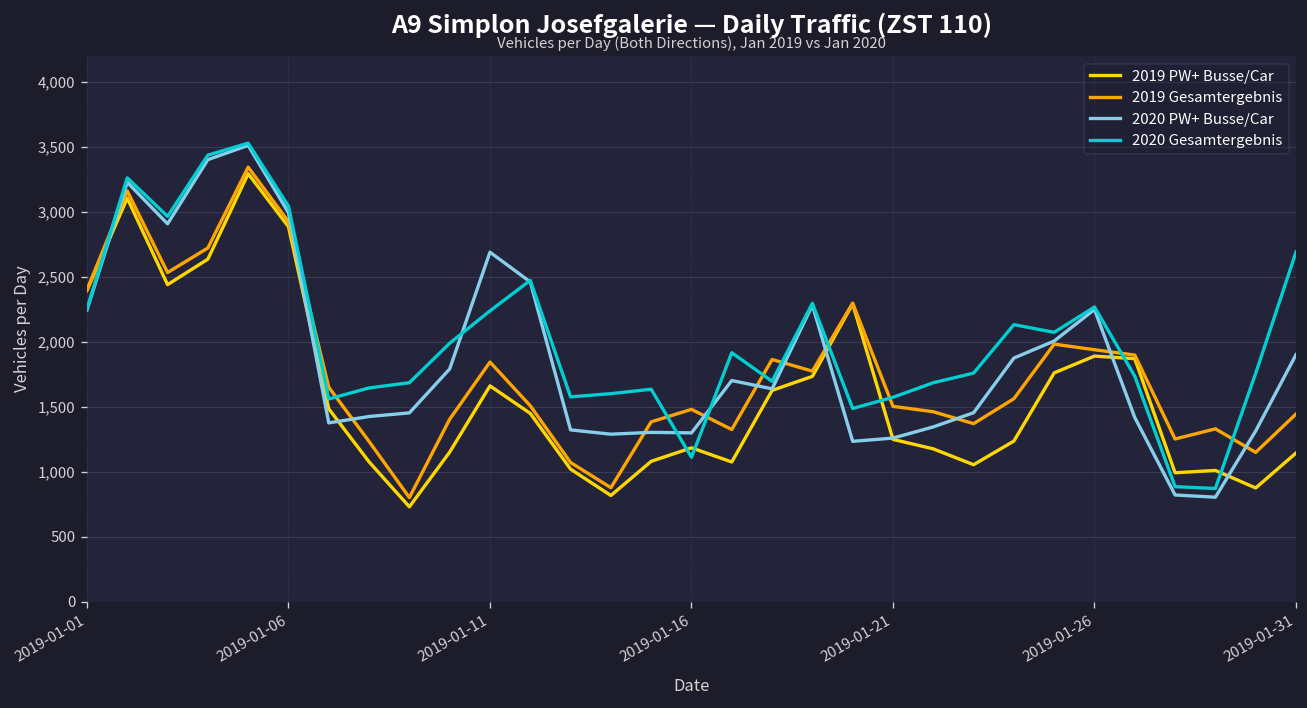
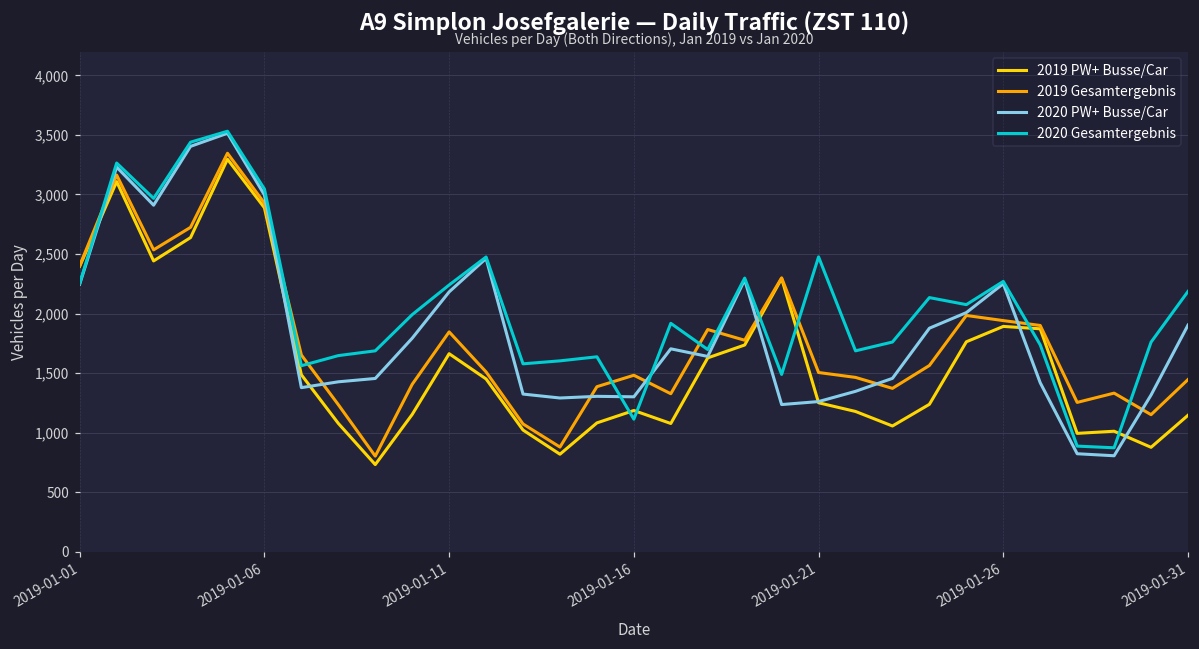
2020 PW+ Busse/Car, 2019-01-11: 2,690 -> 2,180
2020 Gesamtergebnis, 2019-01-21: 1,580 -> 2,480
2020 Gesamtergebnis, 2019-01-31: 2,690 -> 2,190
